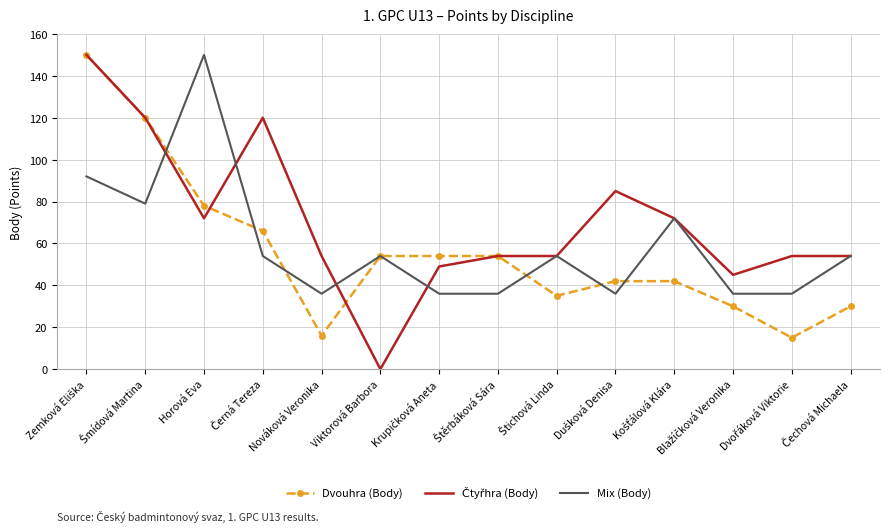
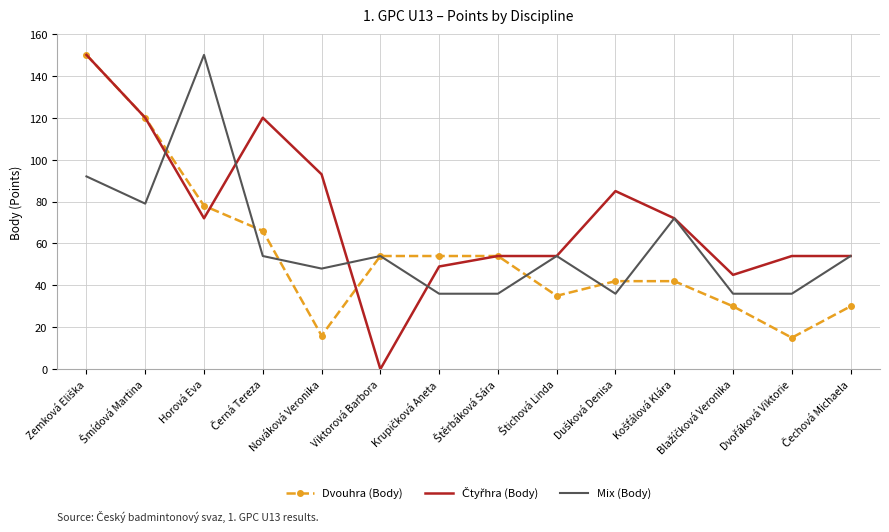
Čtyřhra (Body), Nováková Veronika: 54 -> 93
Mix (Body), Nováková Veronika: 36 -> 48
